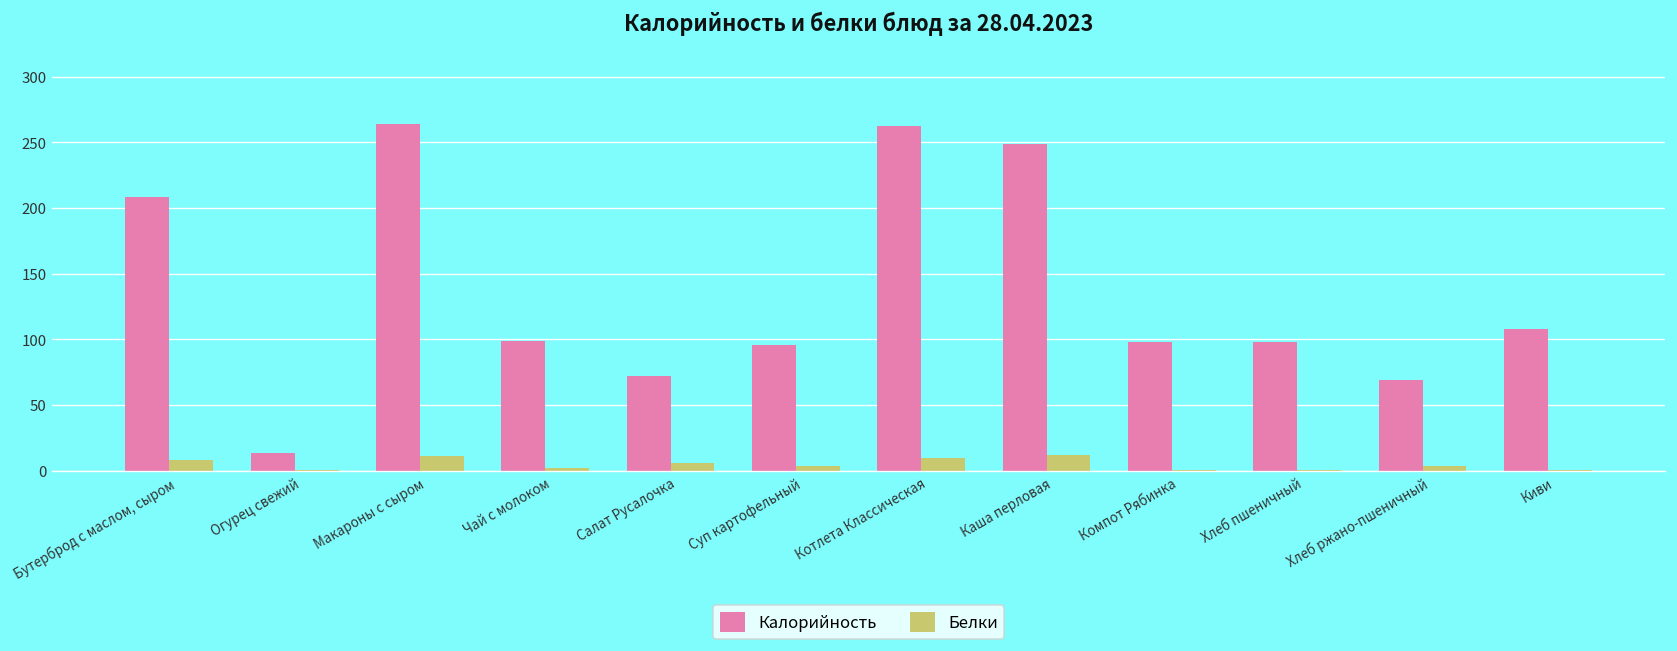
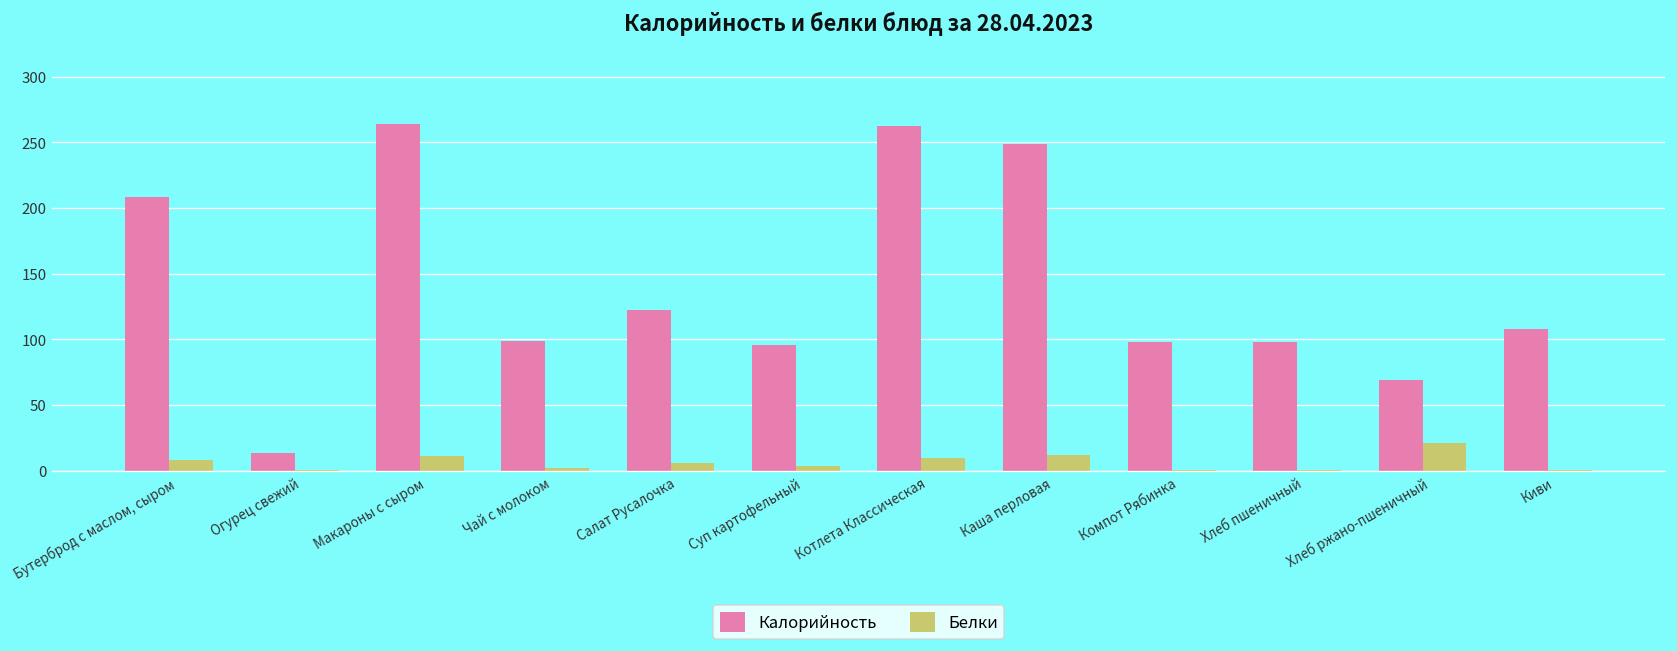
Калорийность, Салат Русалочка: 72 -> 122
Белки, Хлеб ржано-пшеничный: 4 -> 21
